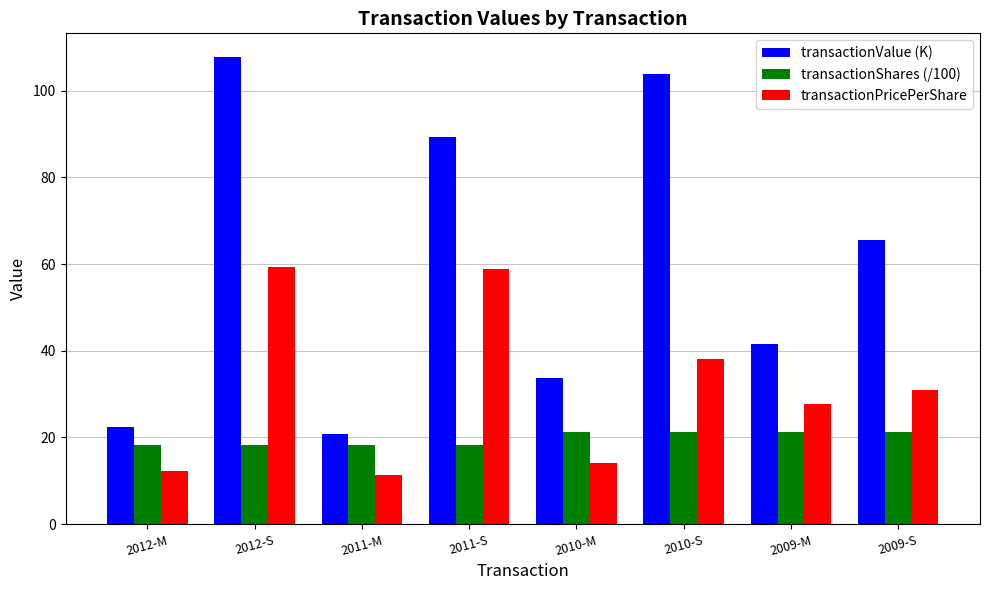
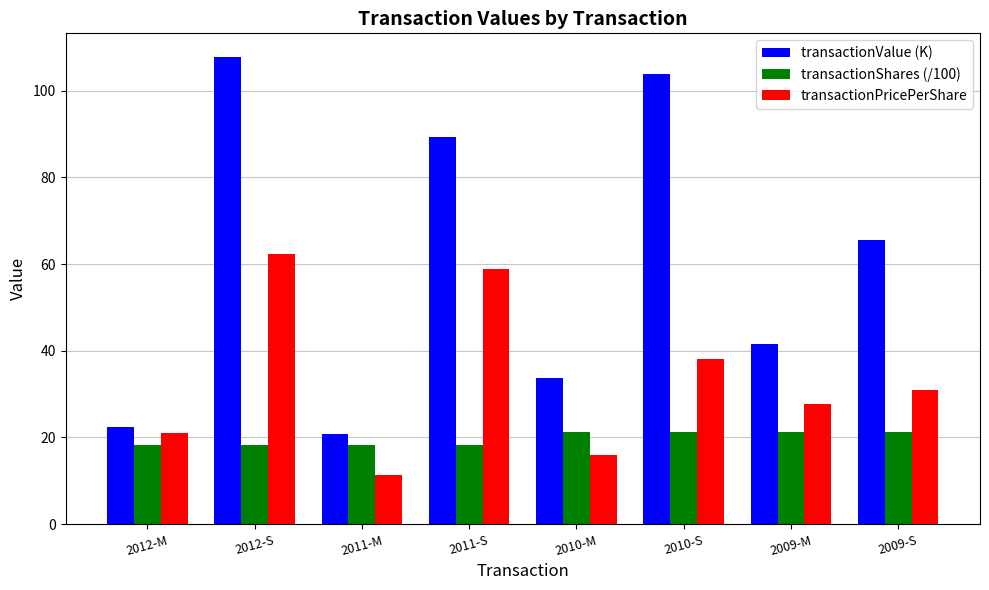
transactionPricePerShare, 2012-M: 12 -> 21
transactionPricePerShare, 2012-S: 59 -> 62
transactionPricePerShare, 2010-M: 14 -> 16
